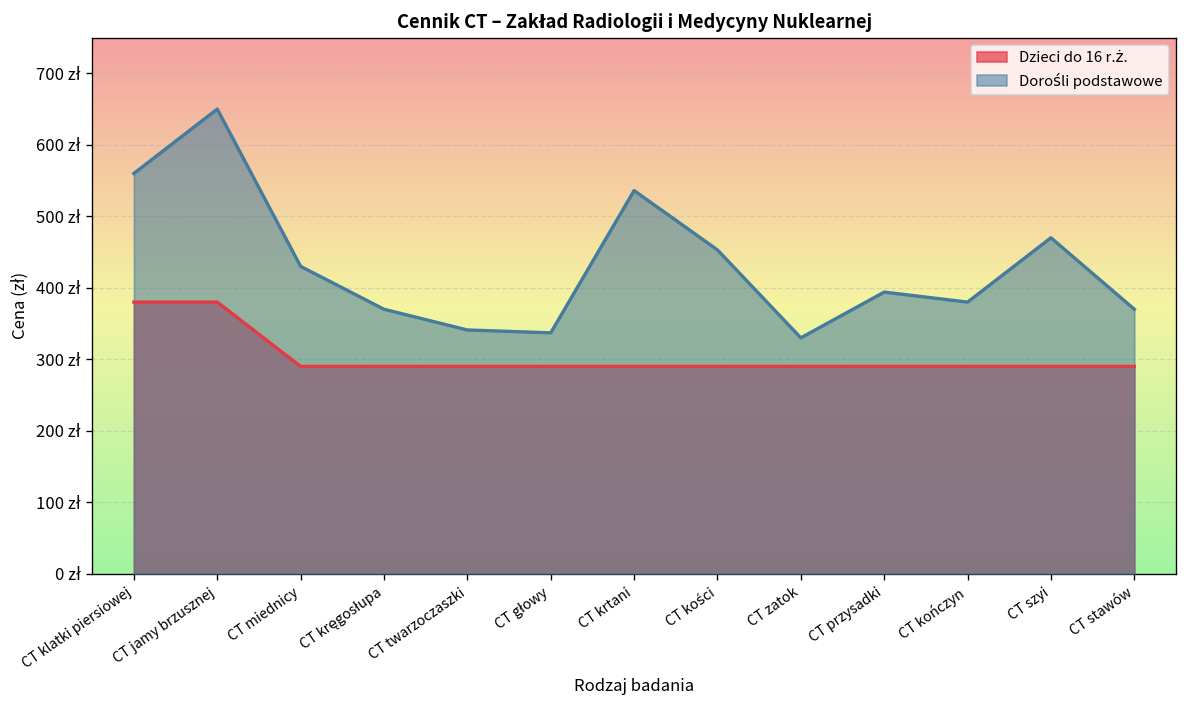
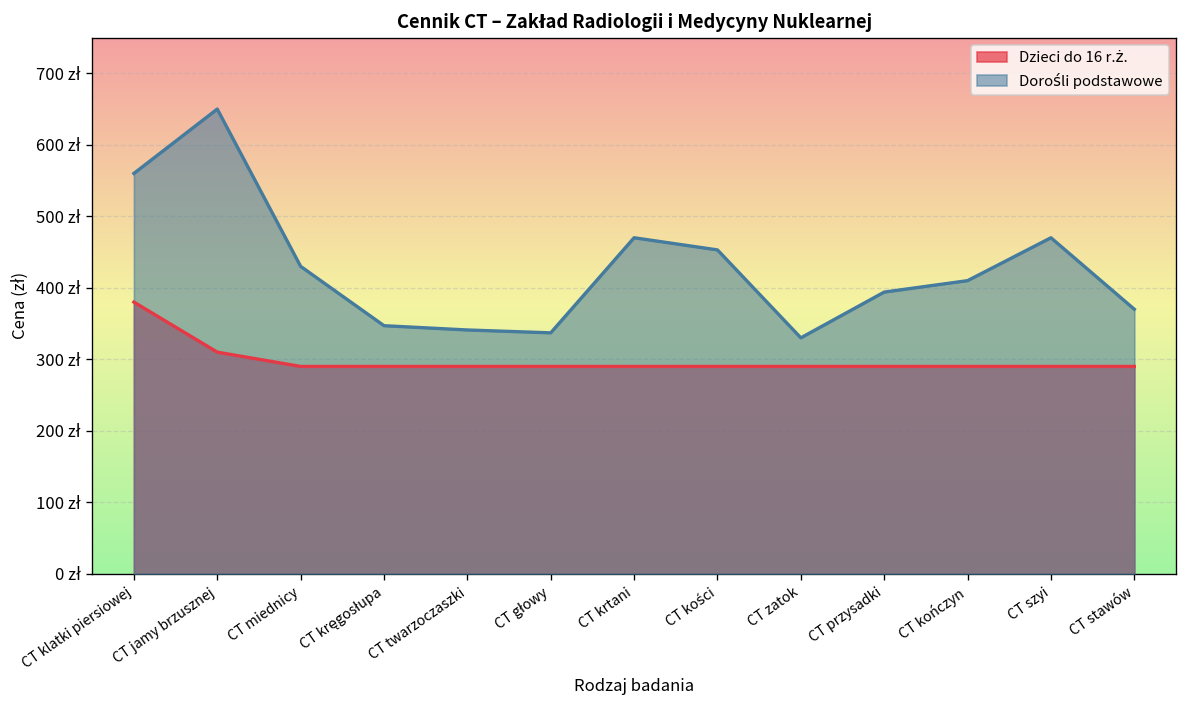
Dzieci do 16 r.ż., CT jamy brzusznej: 380 zł -> 310 zł
Dorośli podstawowe, CT kręgosłupa: 370 zł -> 350 zł
Dorośli podstawowe, CT krtani: 540 zł -> 470 zł
Dorośli podstawowe, CT kończyn: 380 zł -> 410 zł
